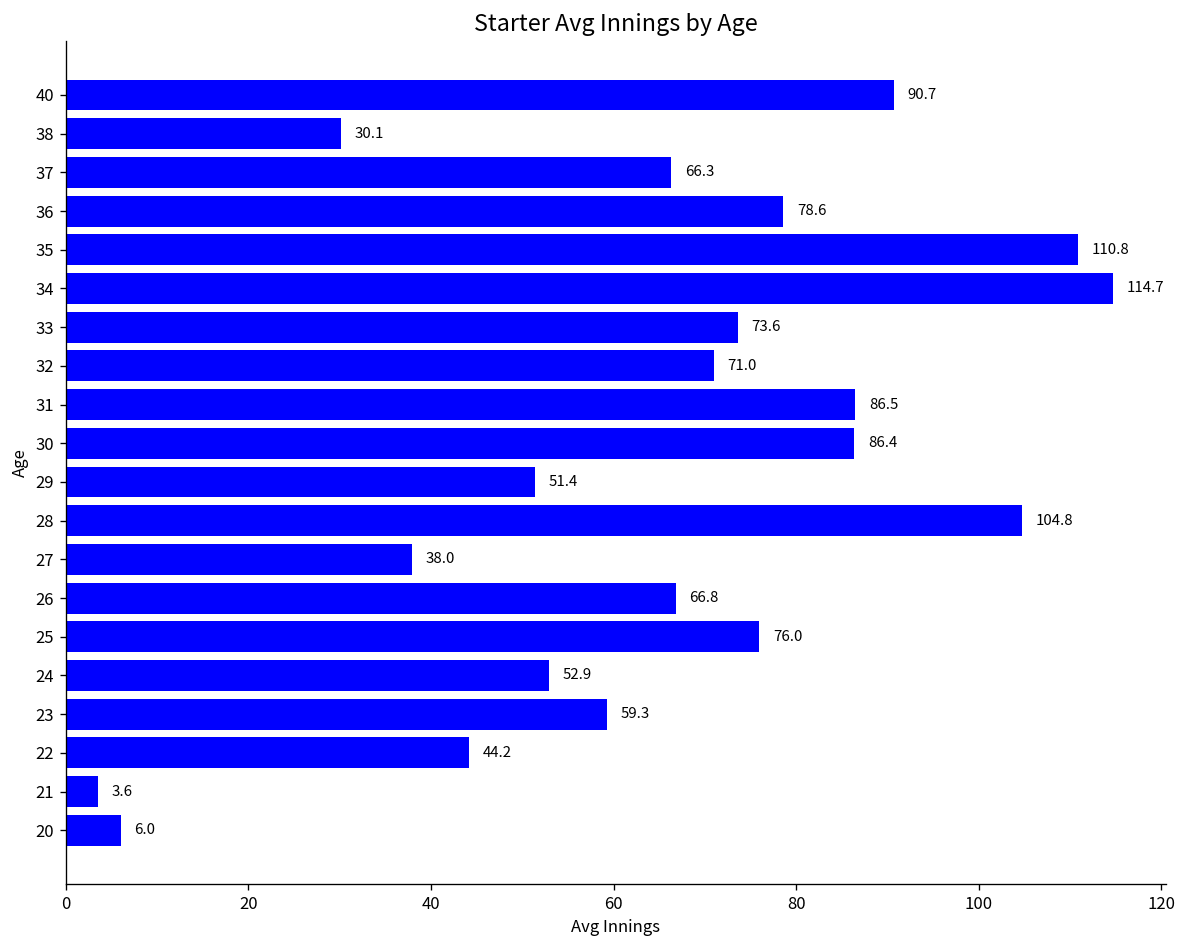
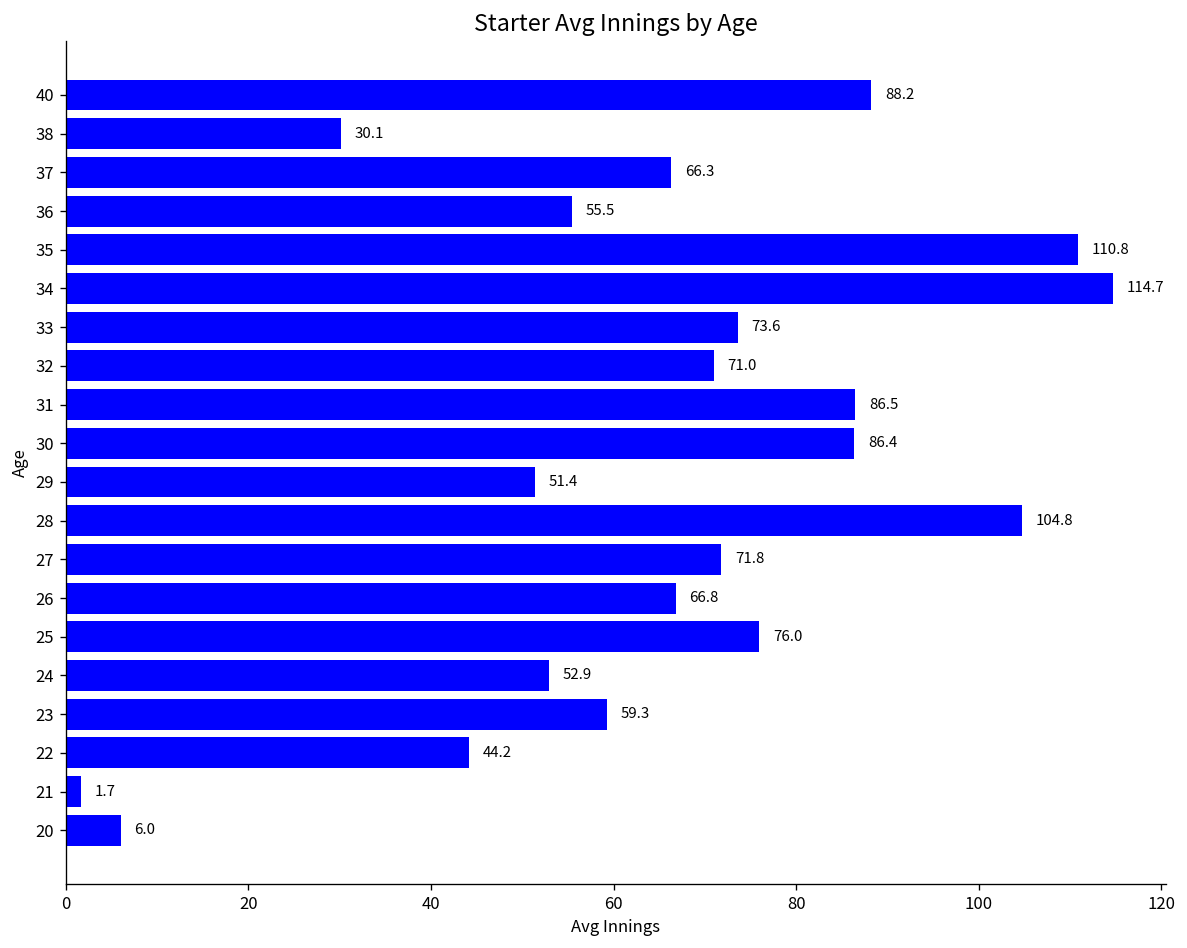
40: 90.7 -> 88.2
36: 78.6 -> 55.5
27: 38.0 -> 71.8
21: 3.6 -> 1.7
